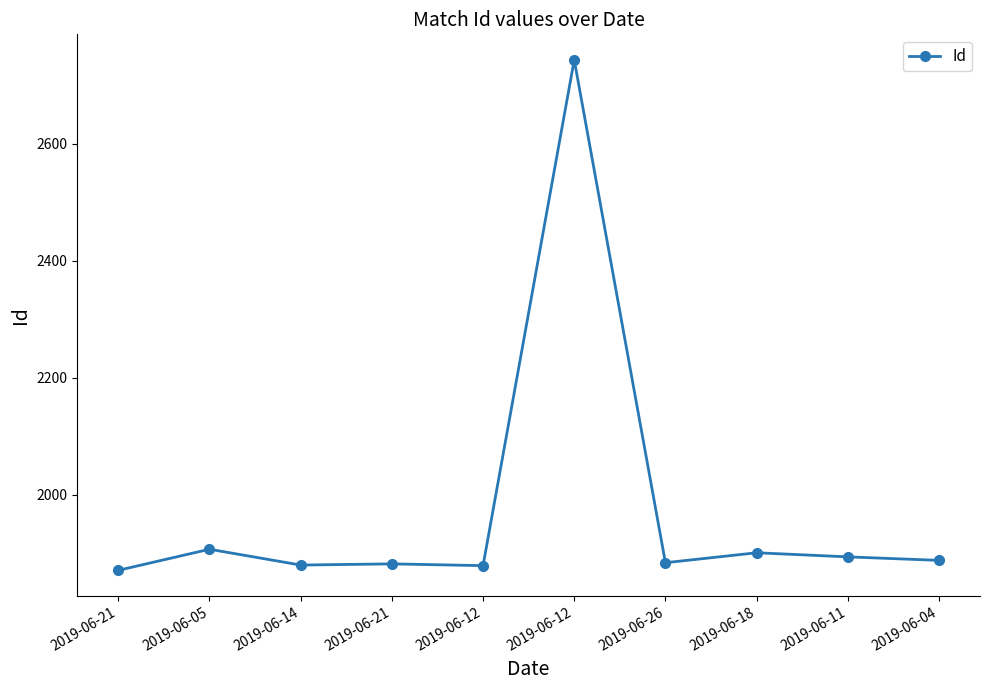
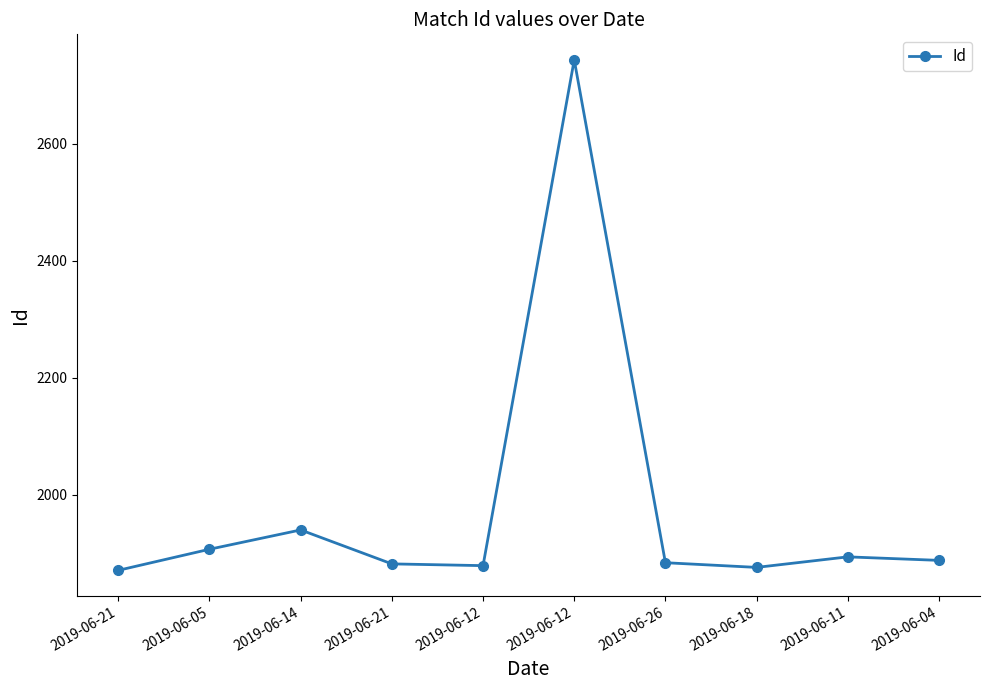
2019-06-14: 1880 -> 1940
2019-06-18: 1900 -> 1880
